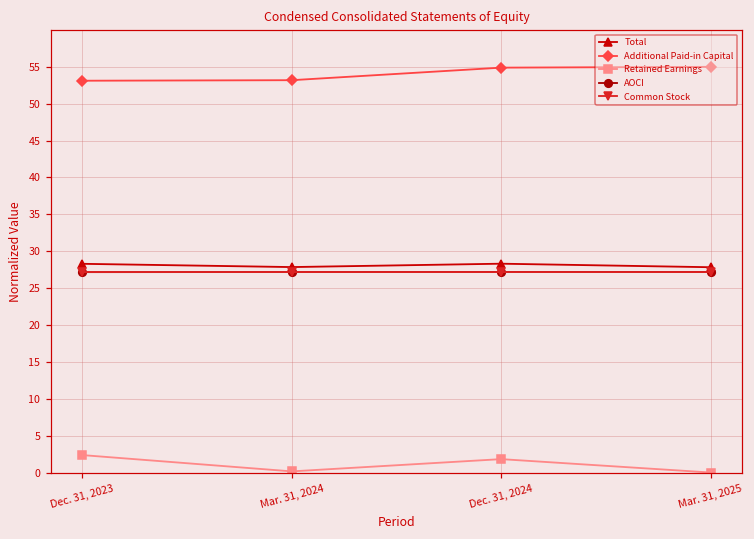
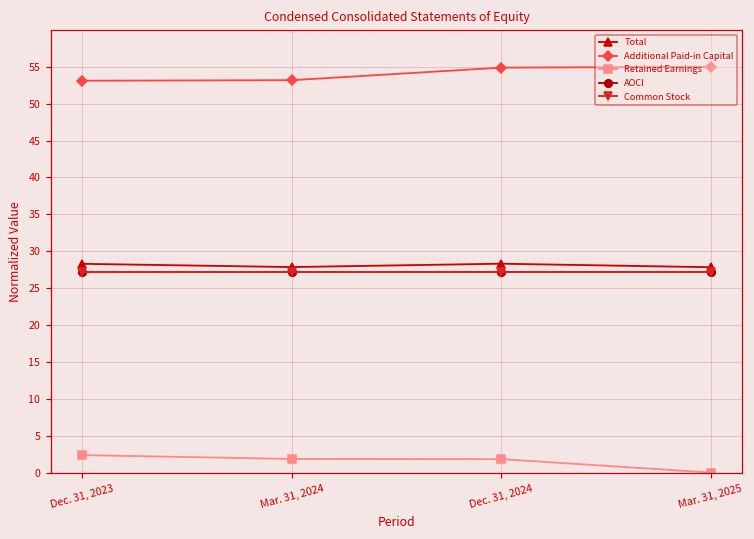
Retained Earnings, Mar. 31, 2024: 0 -> 2
